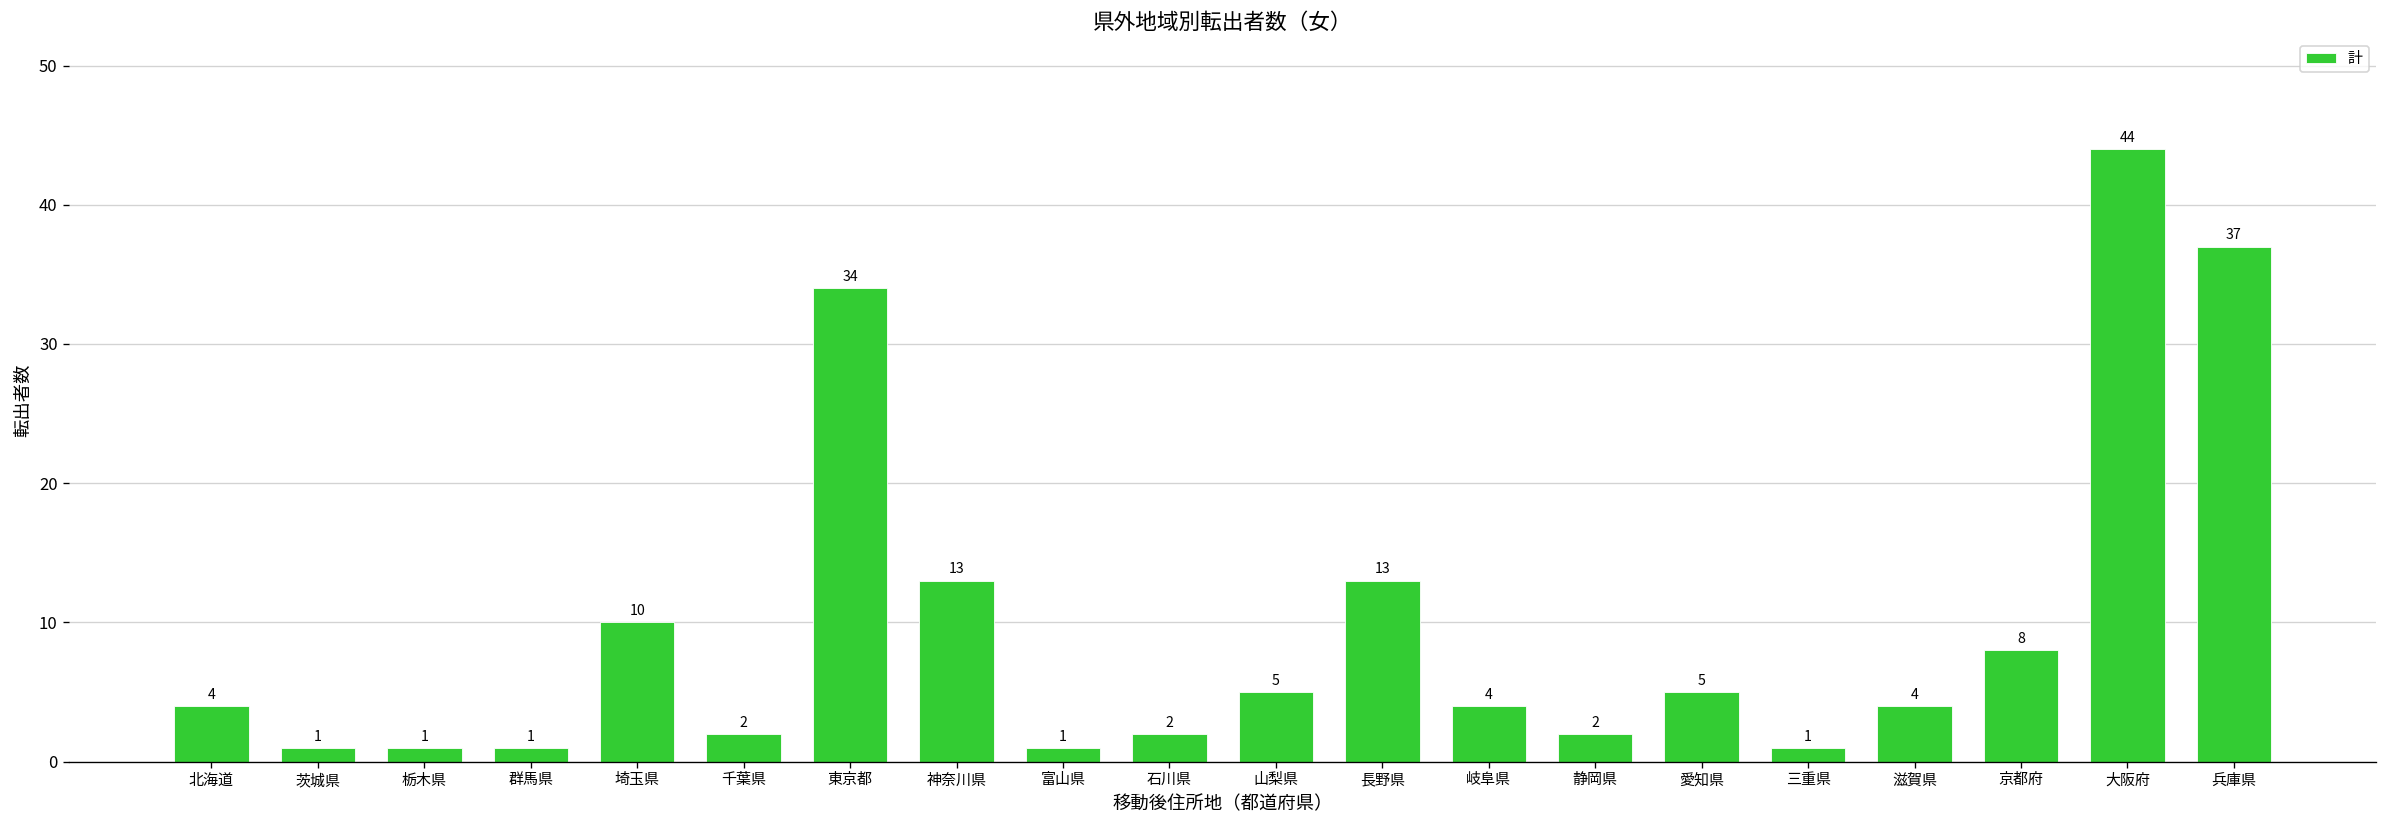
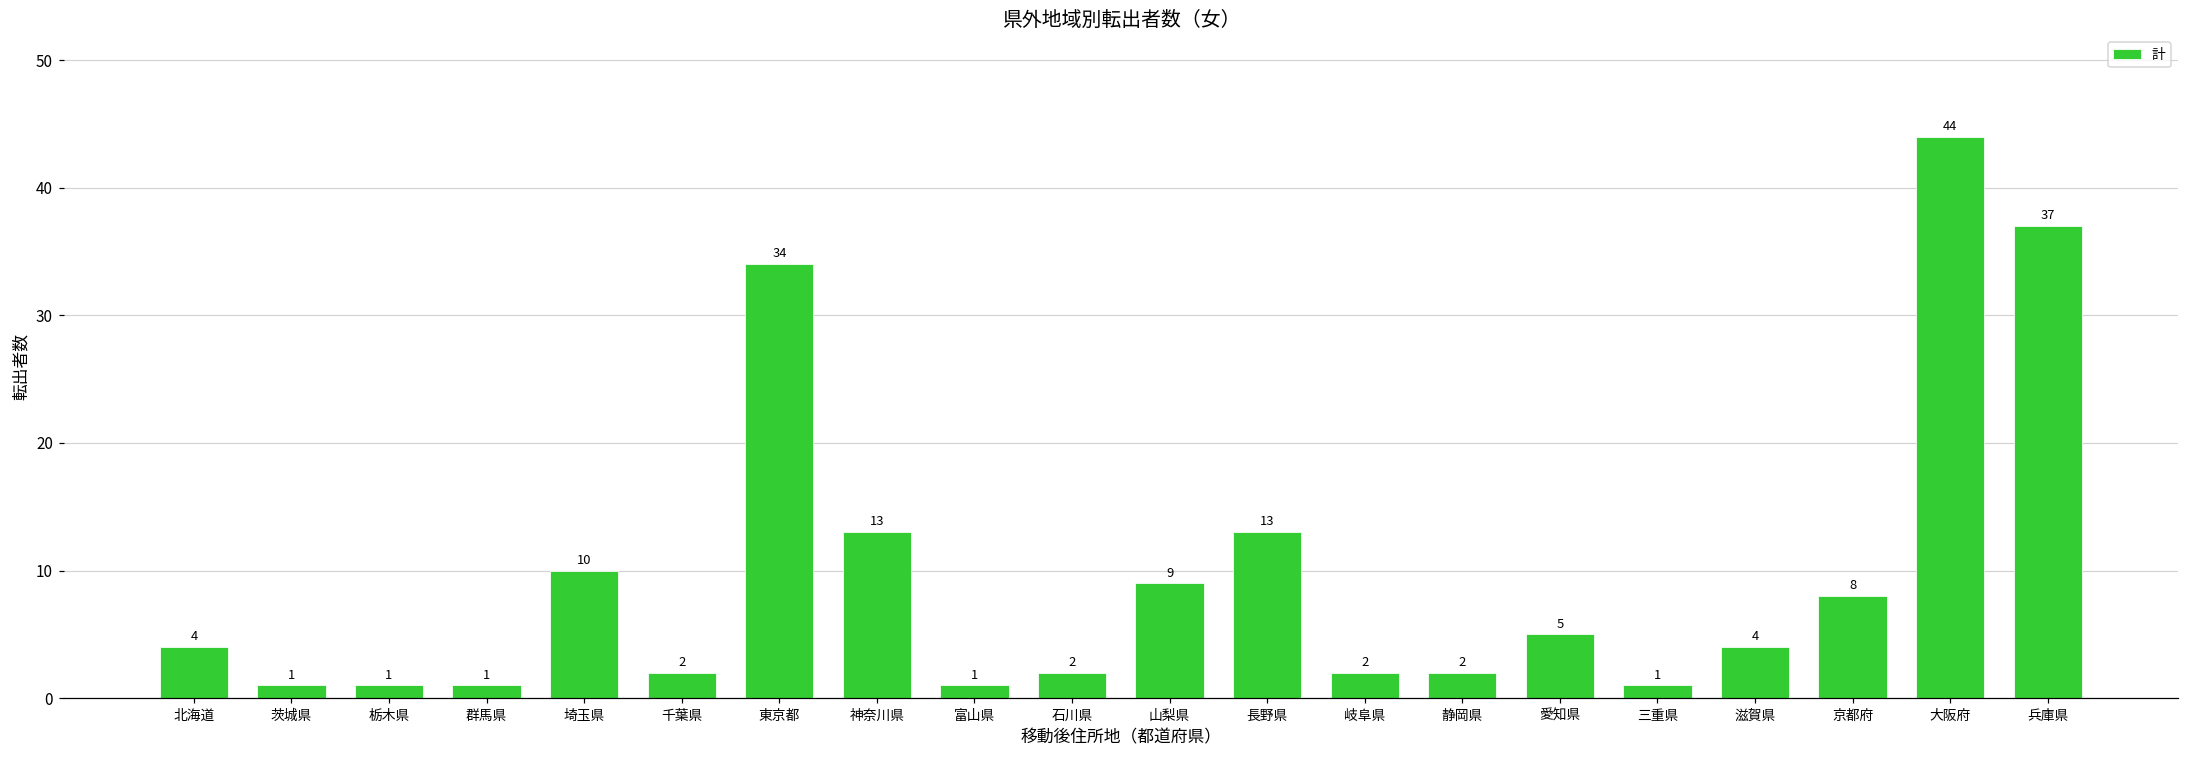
山梨県: 5 -> 9
岐阜県: 4 -> 2
